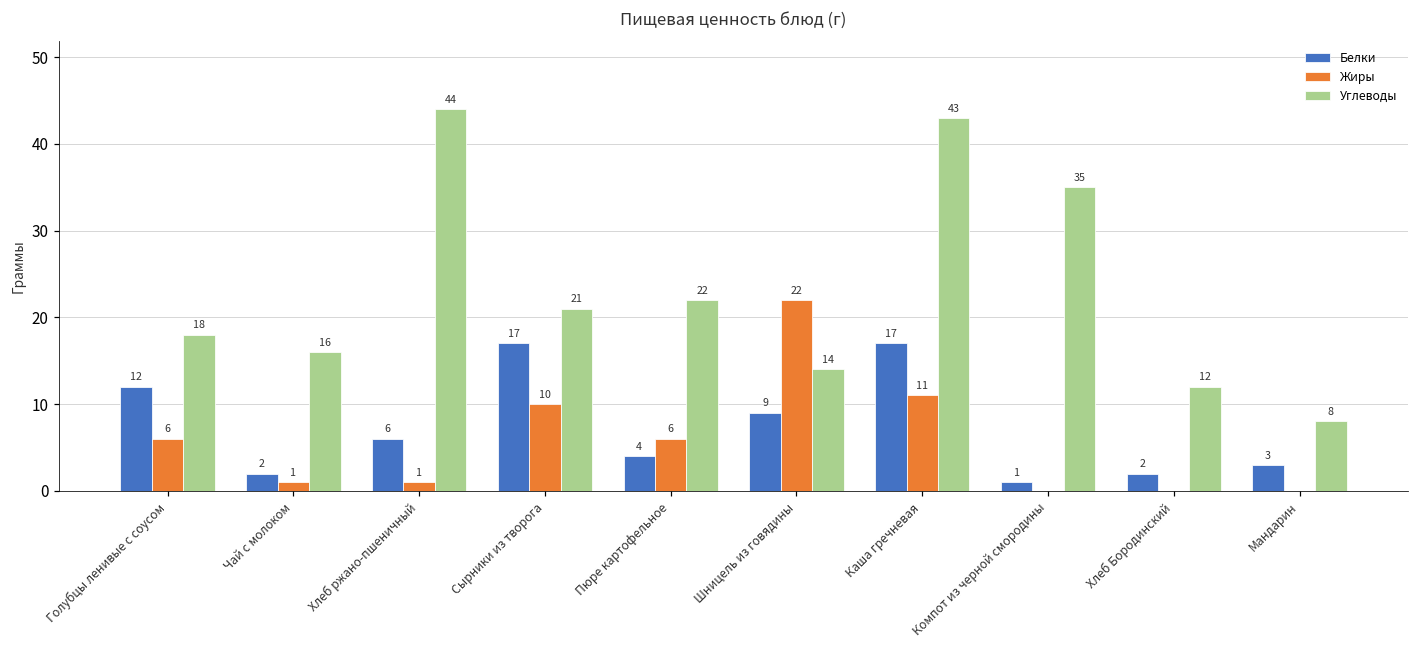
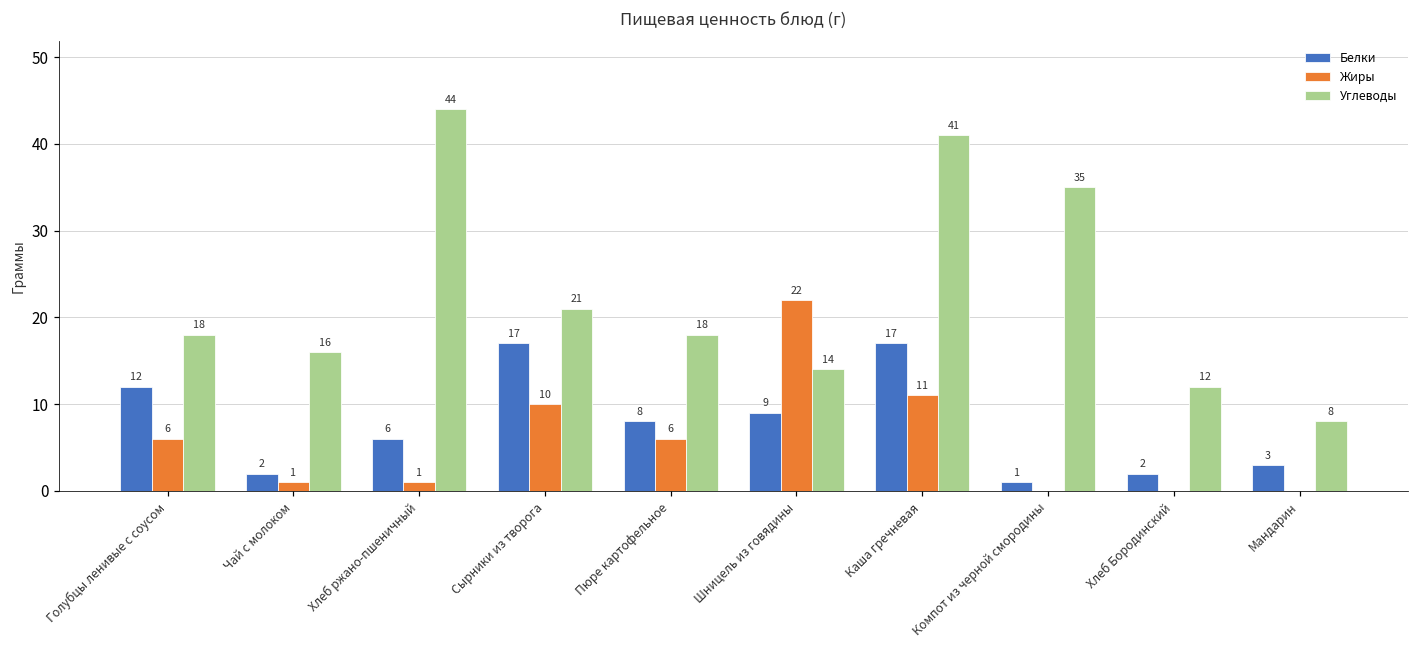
Белки, Пюре картофельное: 4 -> 8
Углеводы, Пюре картофельное: 22 -> 18
Углеводы, Каша гречневая: 43 -> 41
